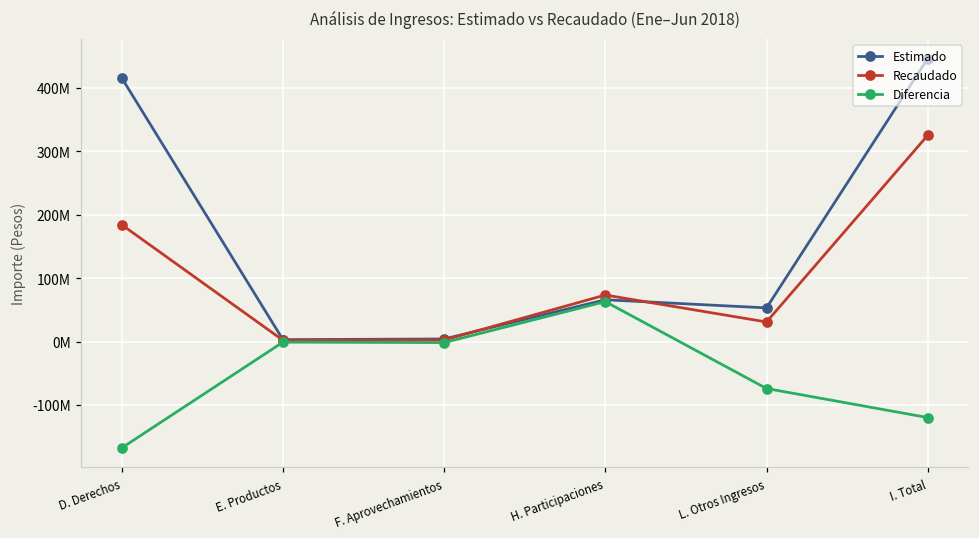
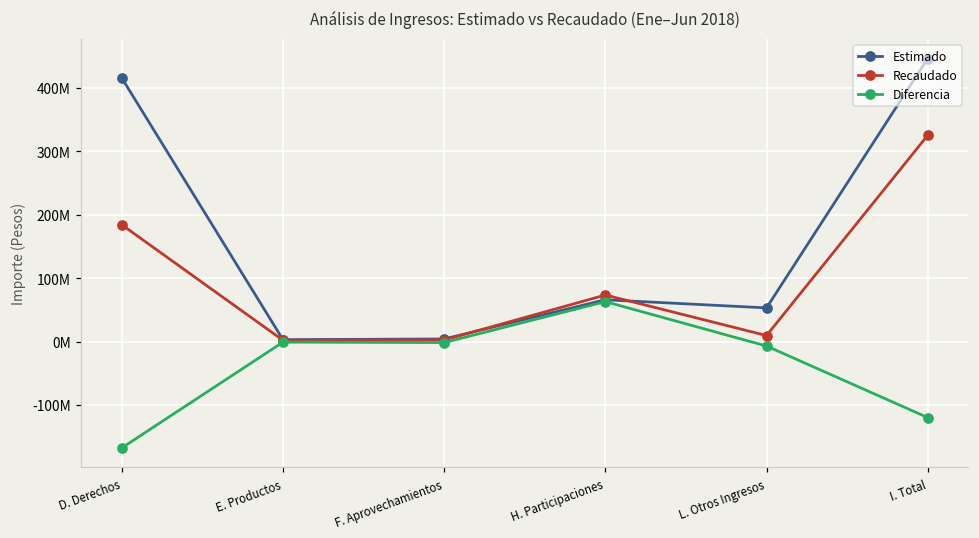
Recaudado, L. Otros Ingresos: 30000000 -> 10000000
Diferencia, L. Otros Ingresos: -70000000 -> -10000000
